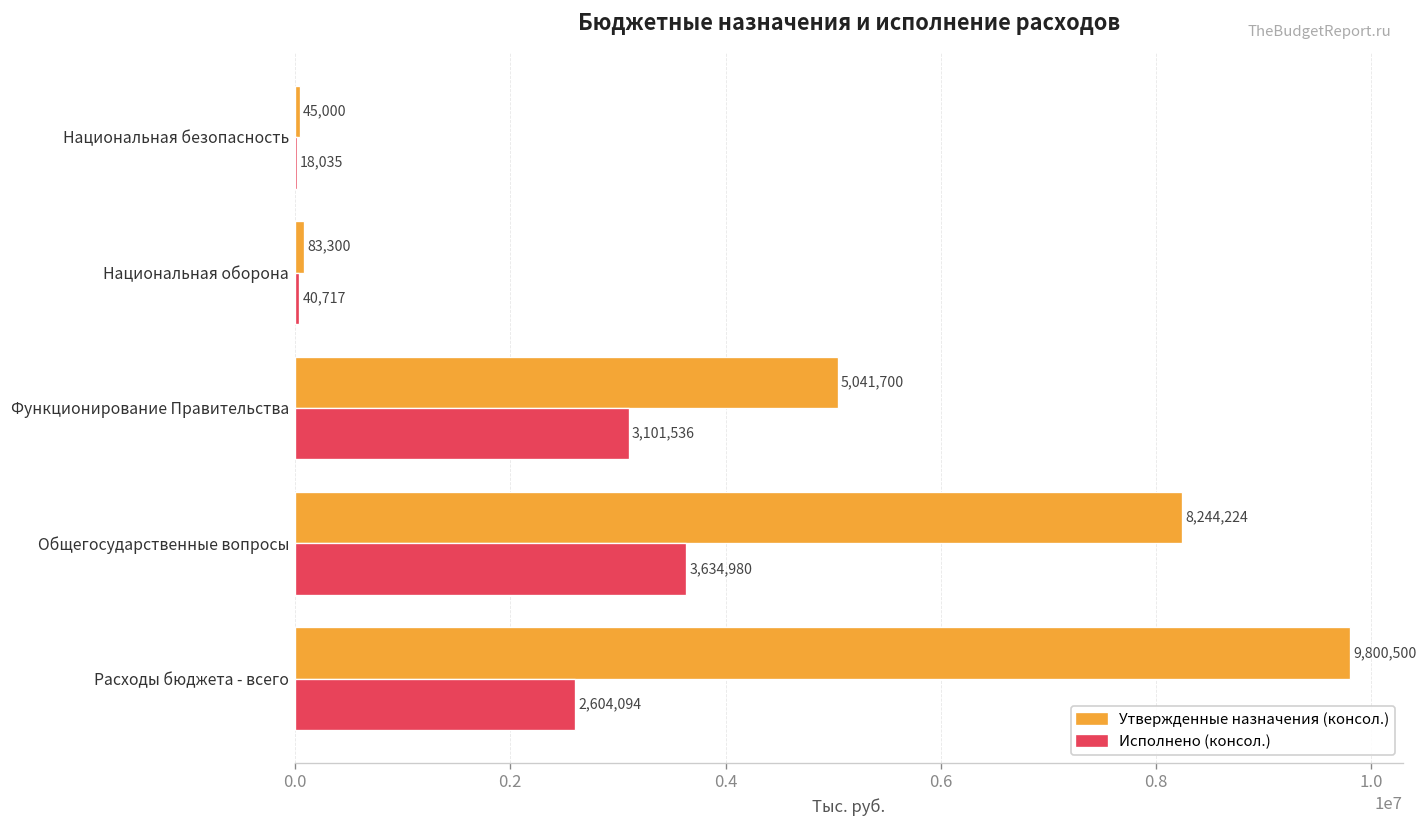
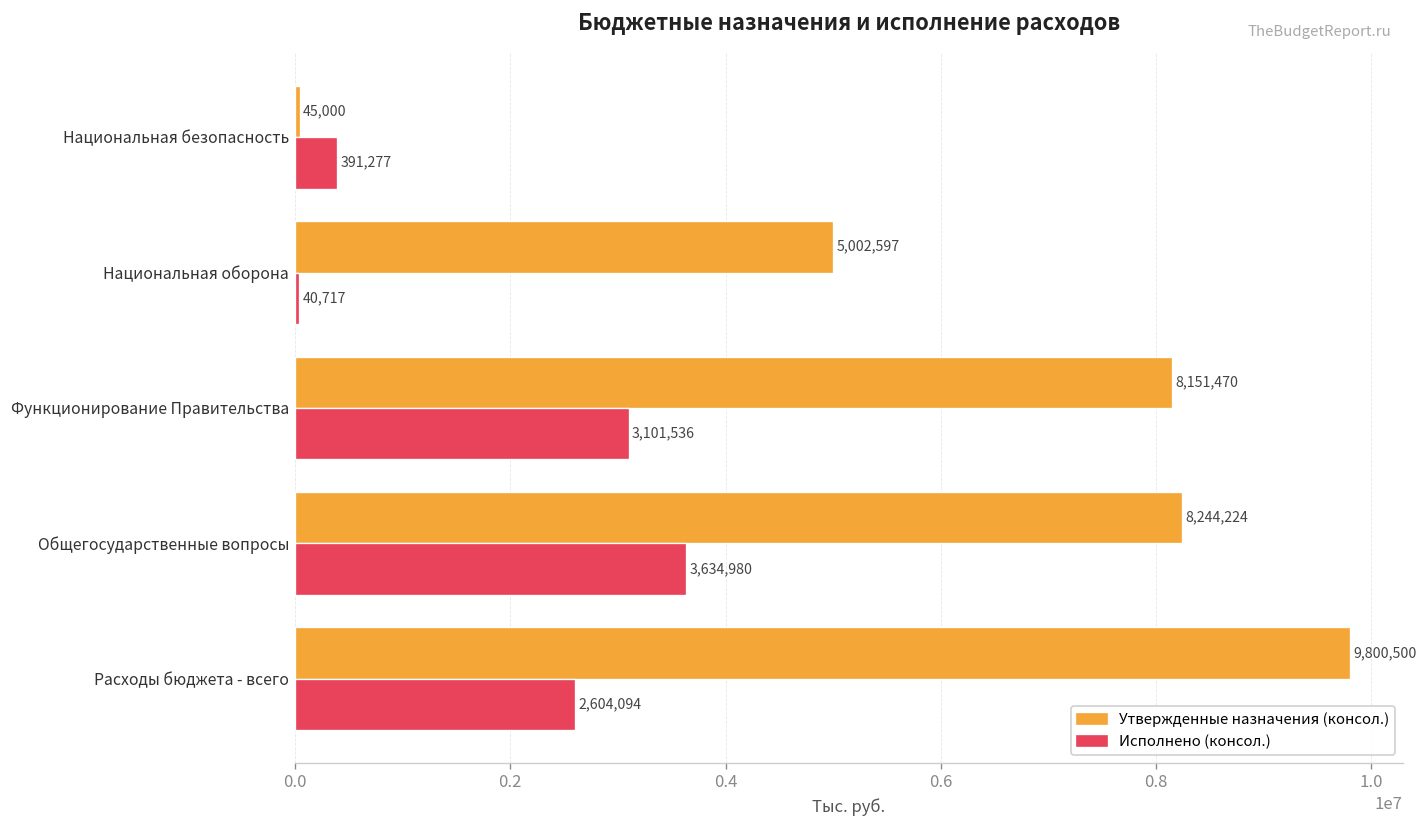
Исполнено (консол.), Национальная безопасность: 18,035 -> 391,277
Утвержденные назначения (консол.), Национальная оборона: 83,300 -> 5,002,597
Утвержденные назначения (консол.), Функционирование Правительства: 5,041,700 -> 8,151,470
